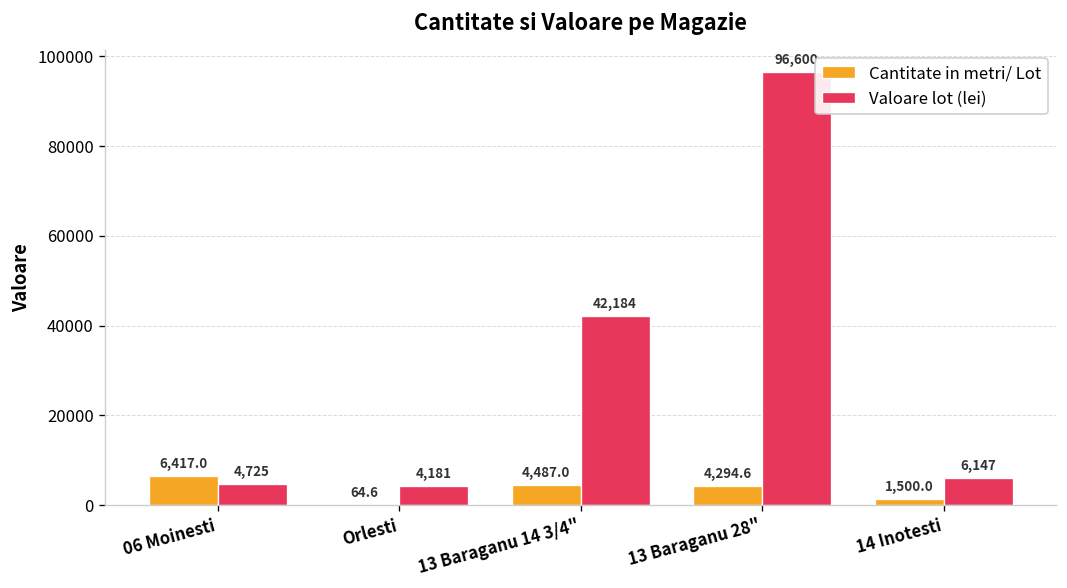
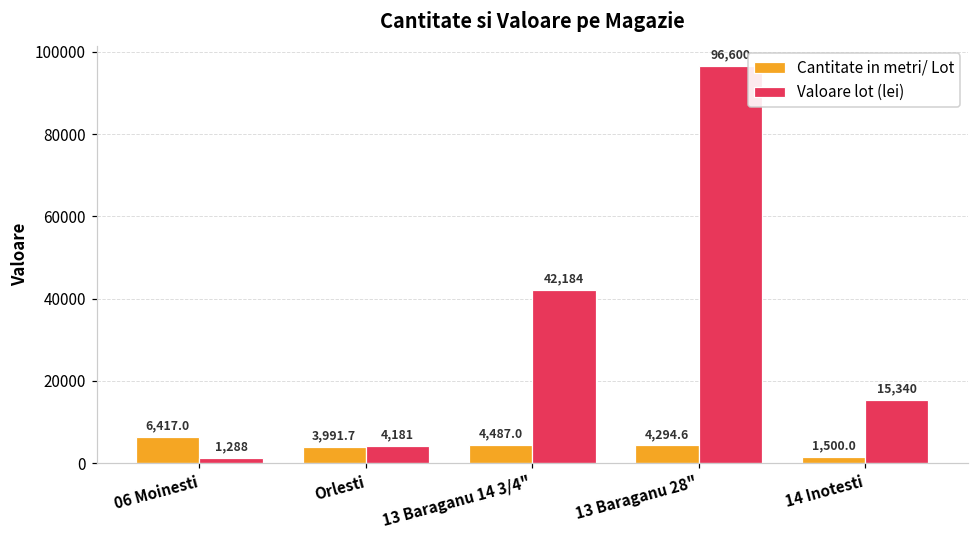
Valoare lot (lei), 06 Moinesti: 4,725 -> 1,288
Cantitate in metri/ Lot, Orlesti: 64.6 -> 3,991.7
Valoare lot (lei), 14 Inotesti: 6,147 -> 15,340
